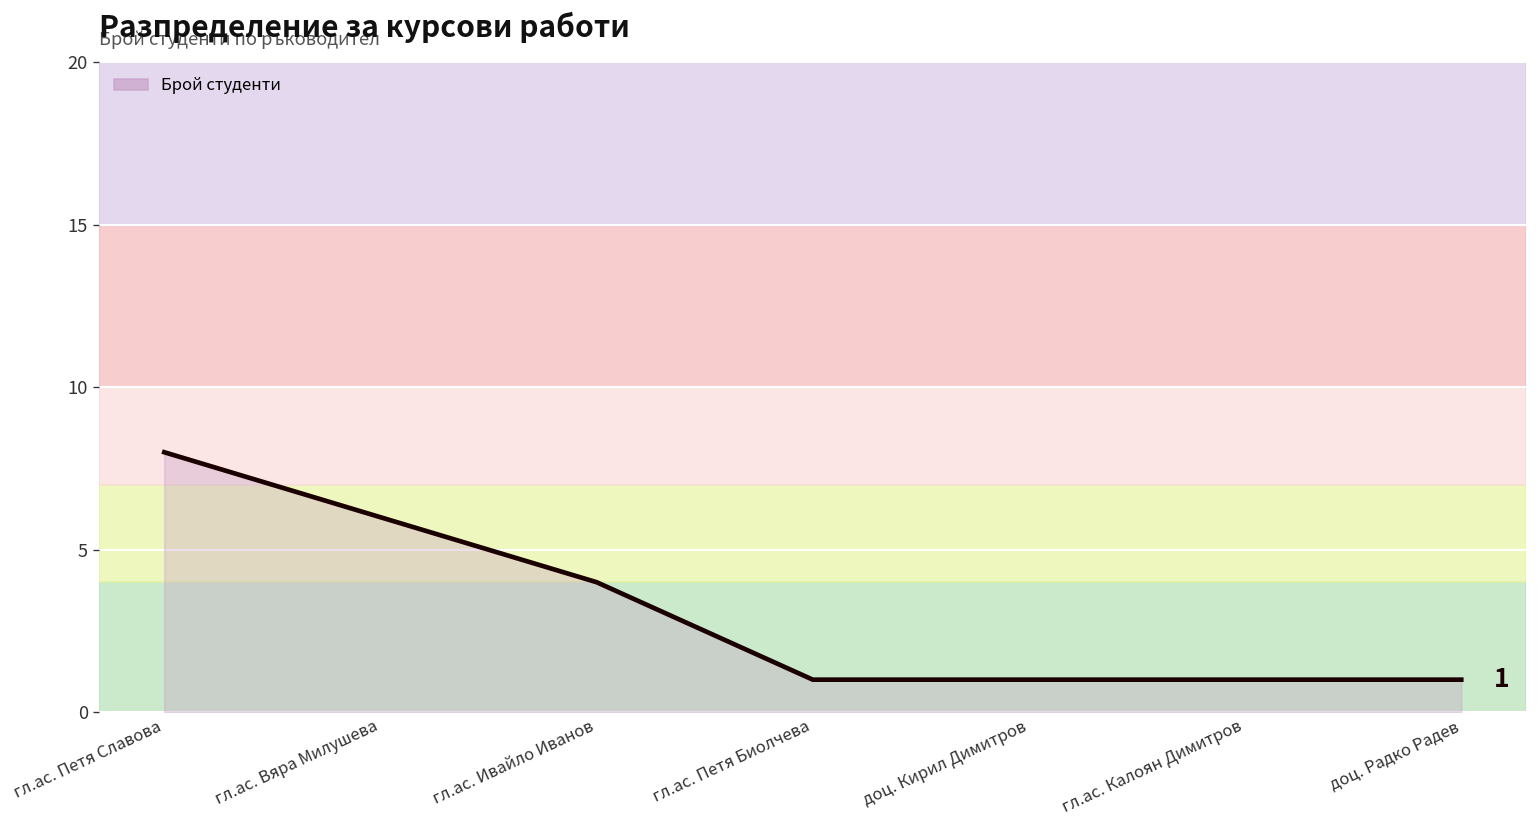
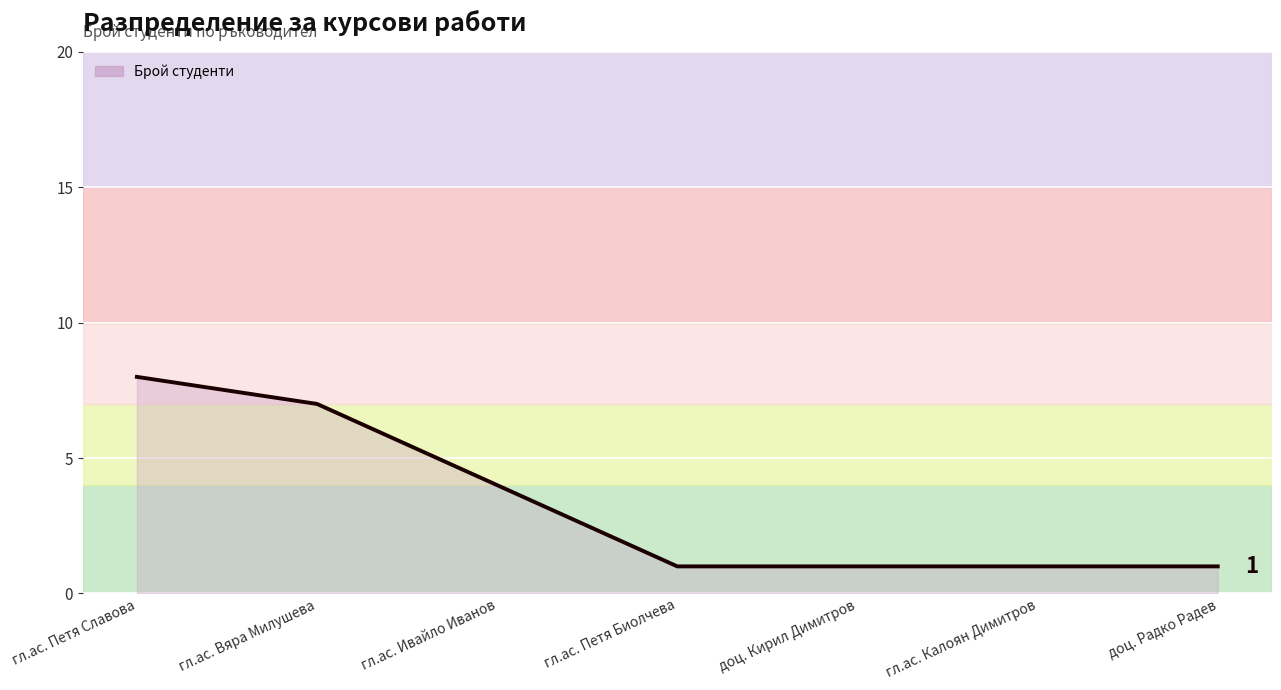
гл.ас. Вяра Милушева: 6 -> 7
